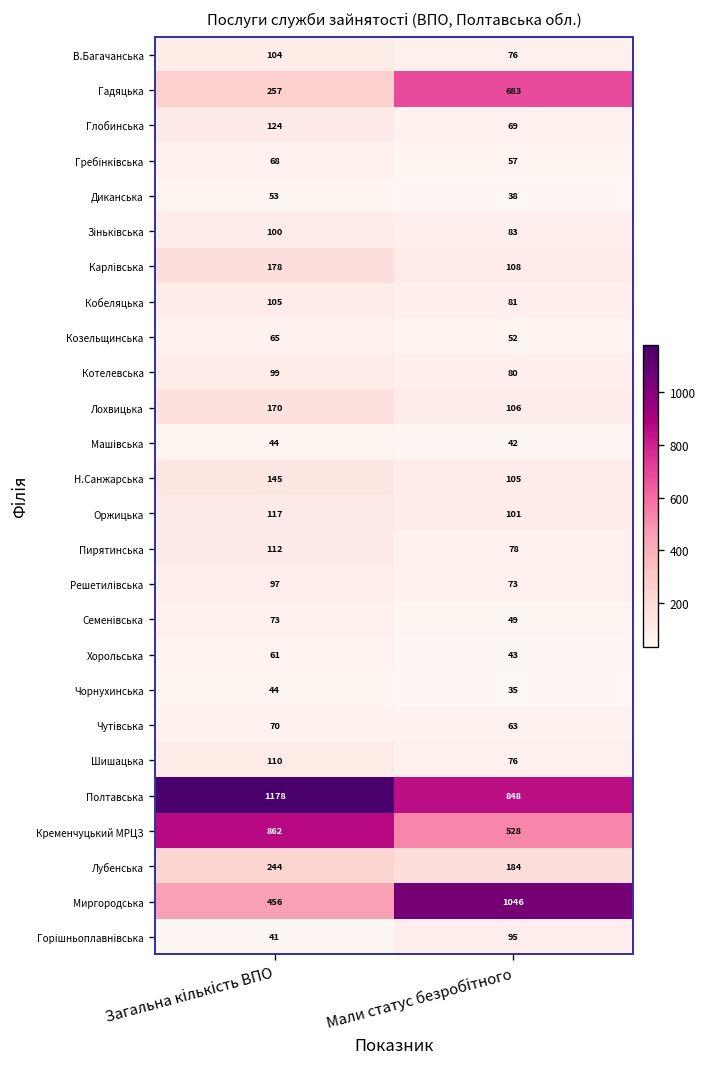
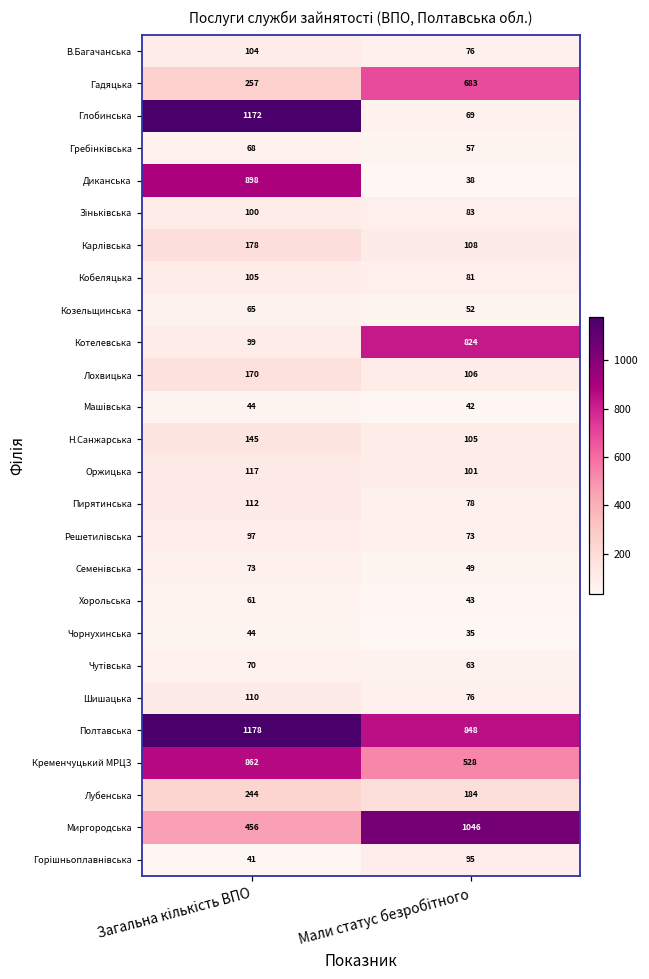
Глобинська, Загальна кількість ВПО: 124 -> 1172
Диканська, Загальна кількість ВПО: 53 -> 898
Котелевська, Мали статус безробітного: 80 -> 824
